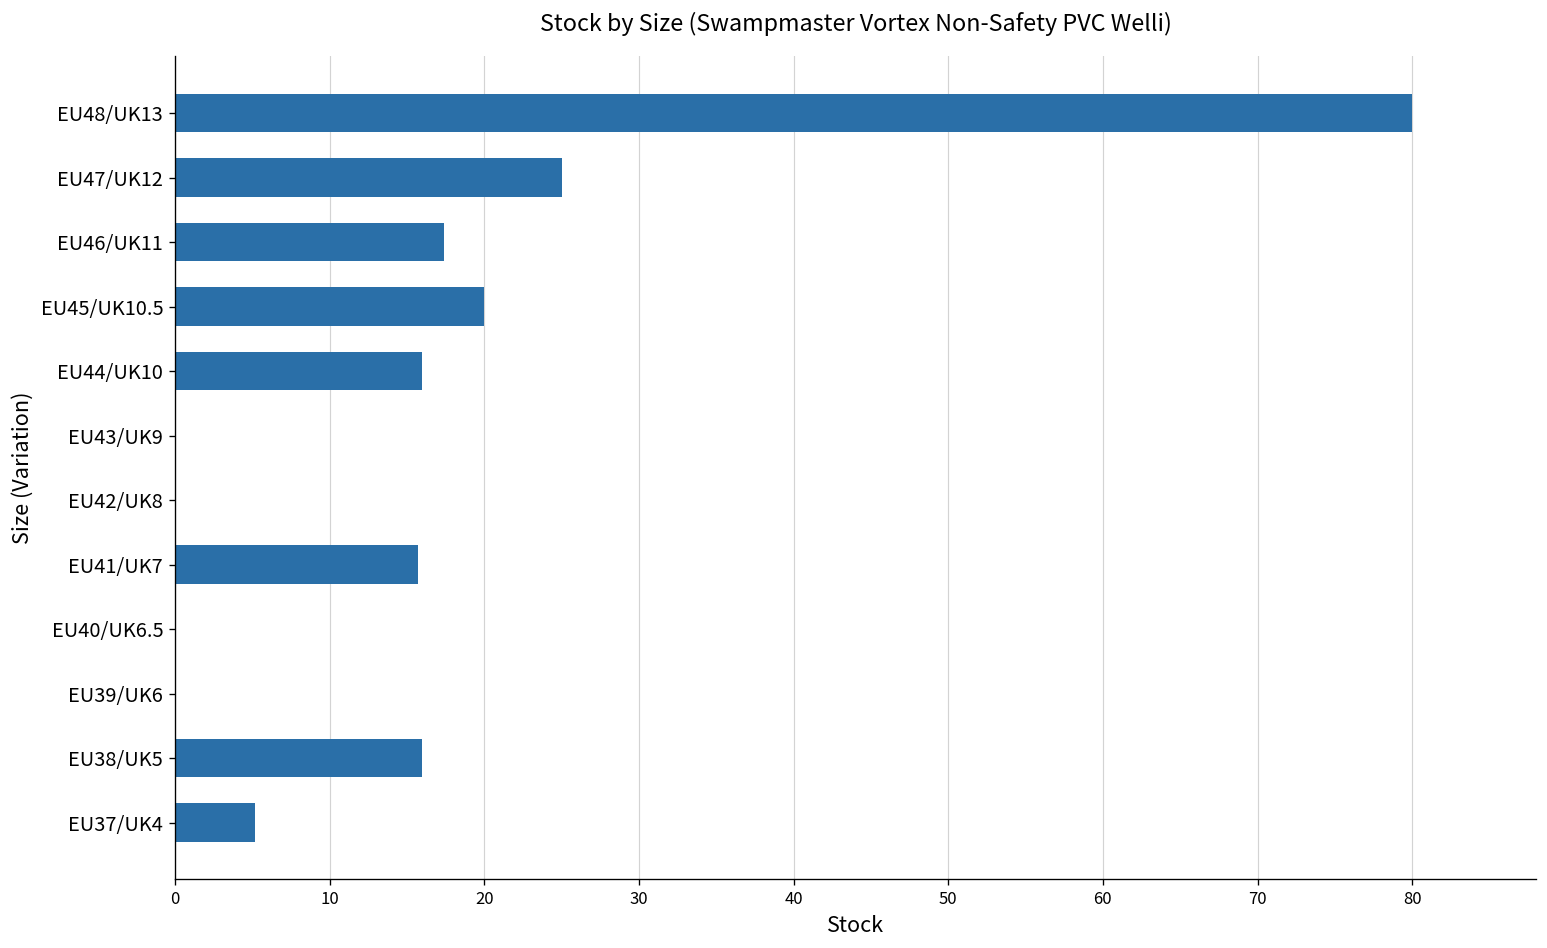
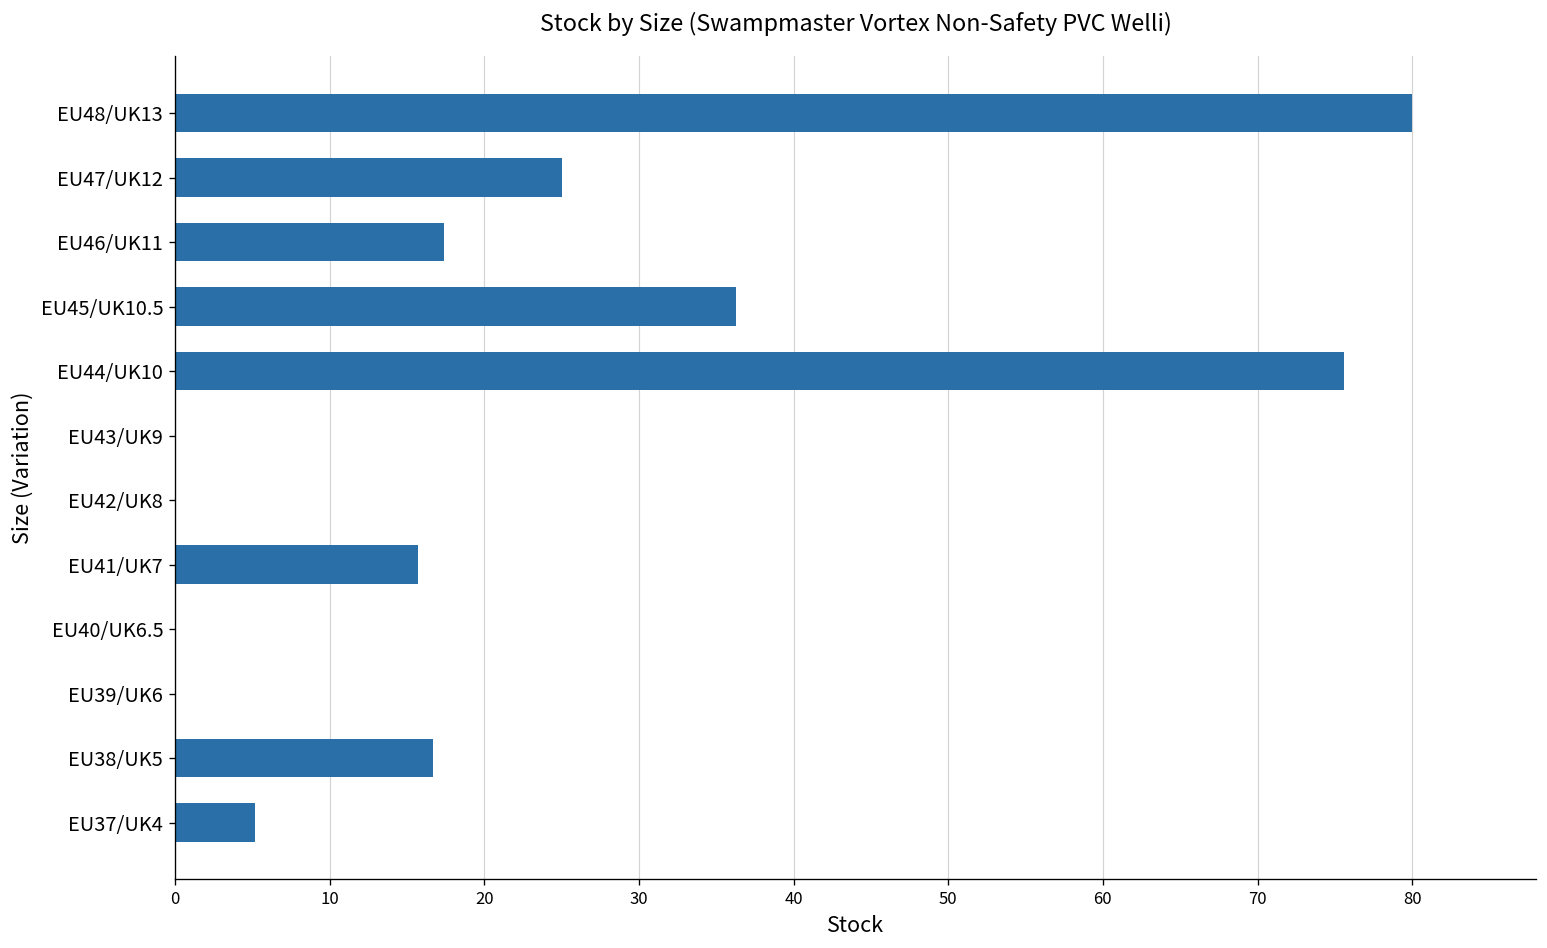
EU45/UK10.5: 20.0 -> 36.3
EU44/UK10: 16.0 -> 75.6
EU38/UK5: 16.0 -> 16.7
